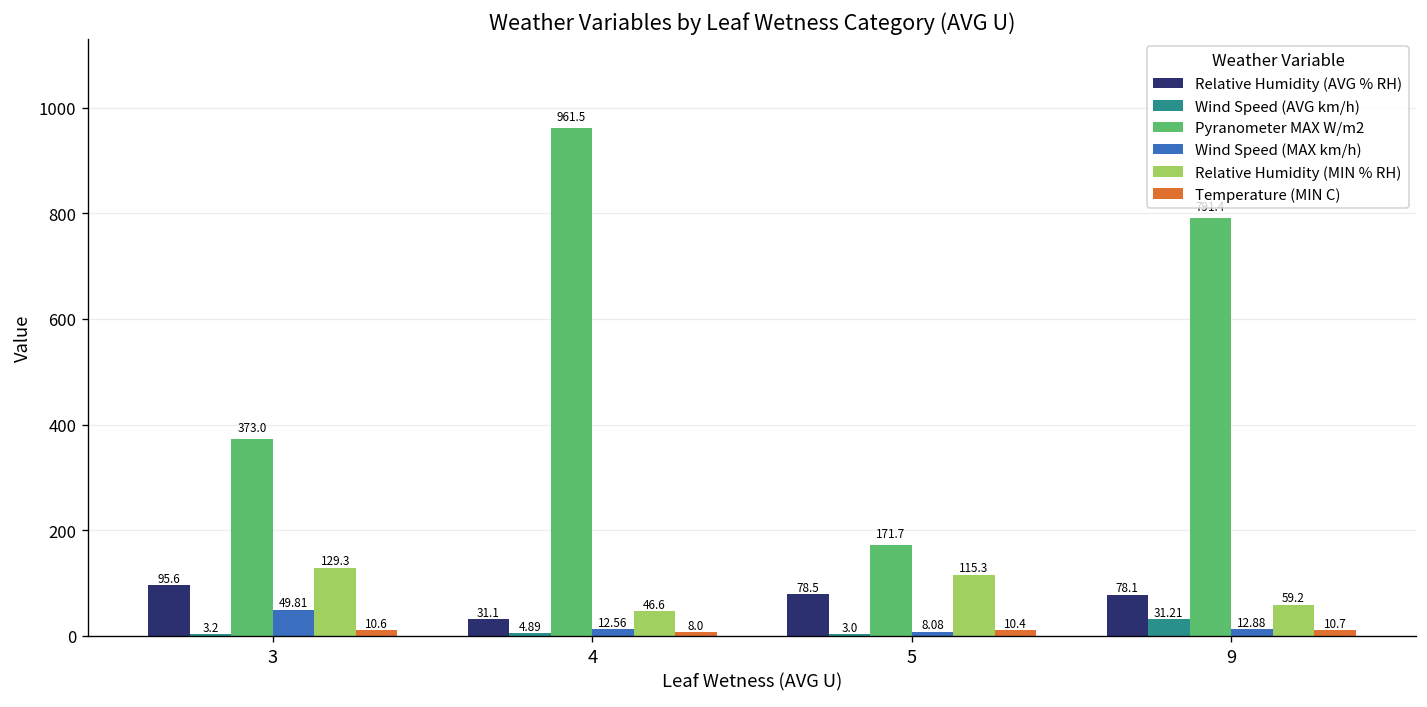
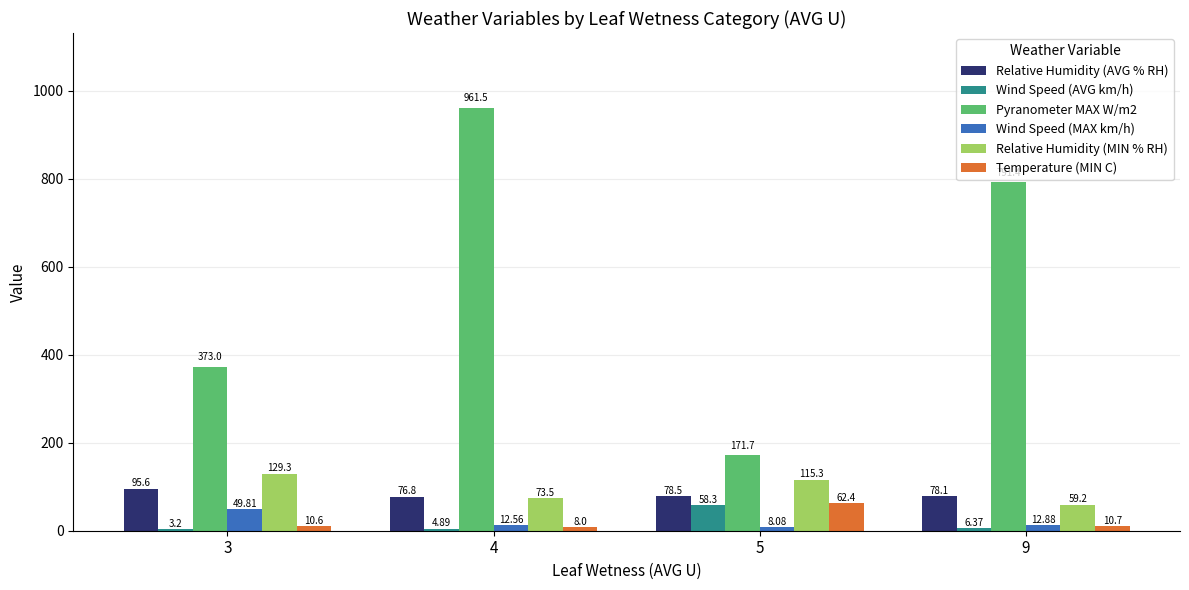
Relative Humidity (AVG % RH), 4: 31.1 -> 76.8
Relative Humidity (MIN % RH), 4: 46.6 -> 73.5
Wind Speed (AVG km/h), 5: 3.0 -> 58.3
Temperature (MIN C), 5: 10.4 -> 62.4
Wind Speed (AVG km/h), 9: 31.21 -> 6.37
